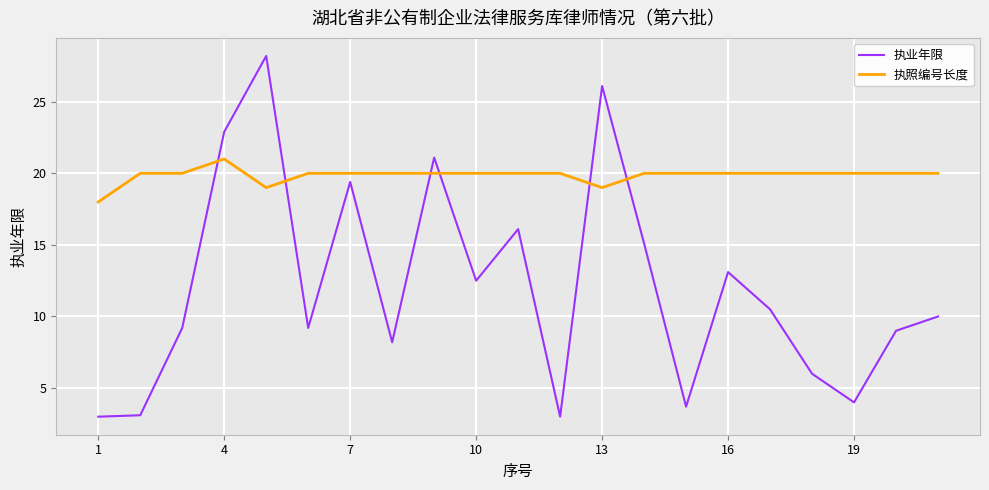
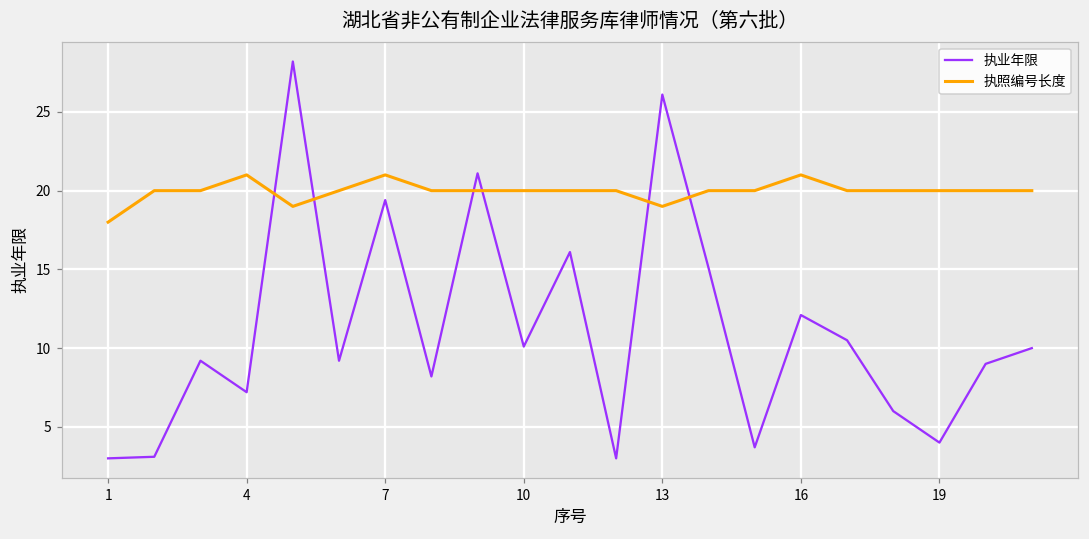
执业年限, 4: 22.9 -> 7.2
执照编号长度, 7: 20 -> 21
执业年限, 10: 12.5 -> 10.1
执业年限, 16: 13.1 -> 12.1
执照编号长度, 16: 20 -> 21
